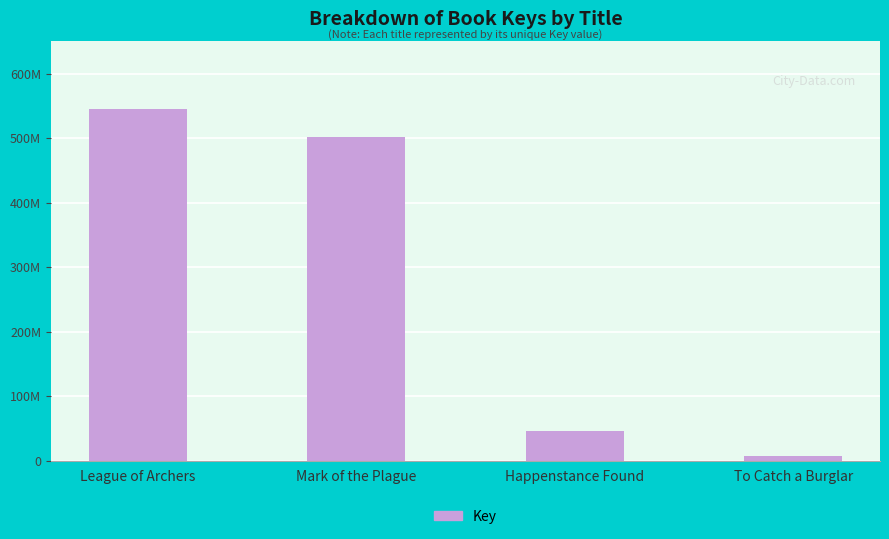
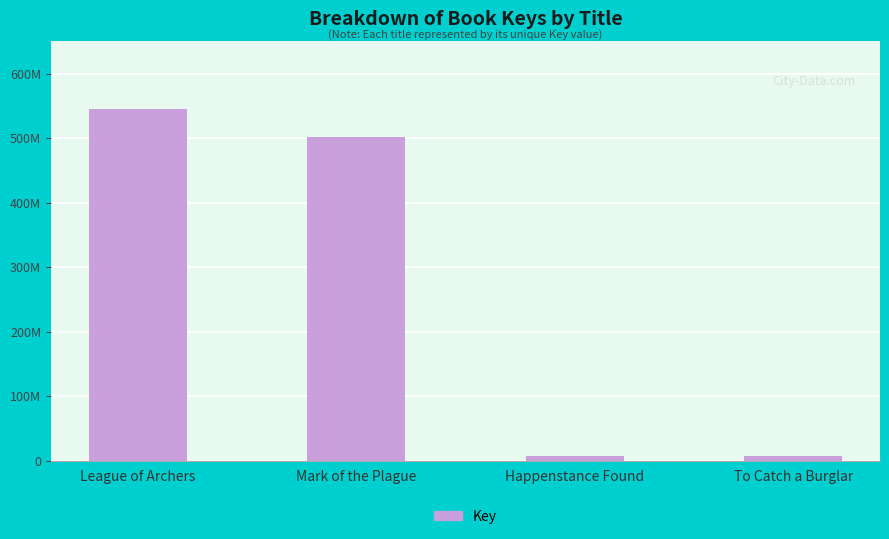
Happenstance Found: 50000000 -> 10000000
